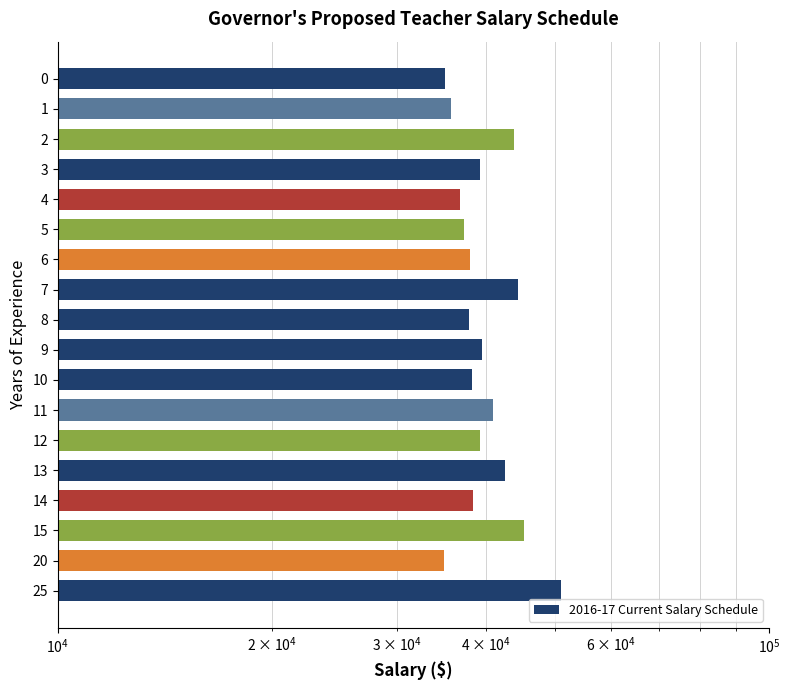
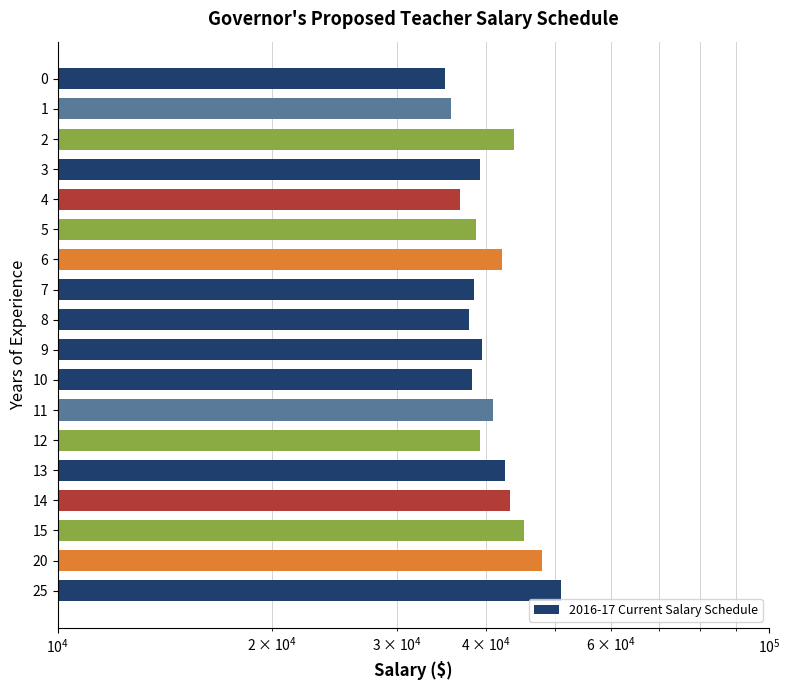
5: 37000 -> 39000
6: 38000 -> 42000
7: 44000 -> 39000
14: 38000 -> 43000
20: 35000 -> 48000
